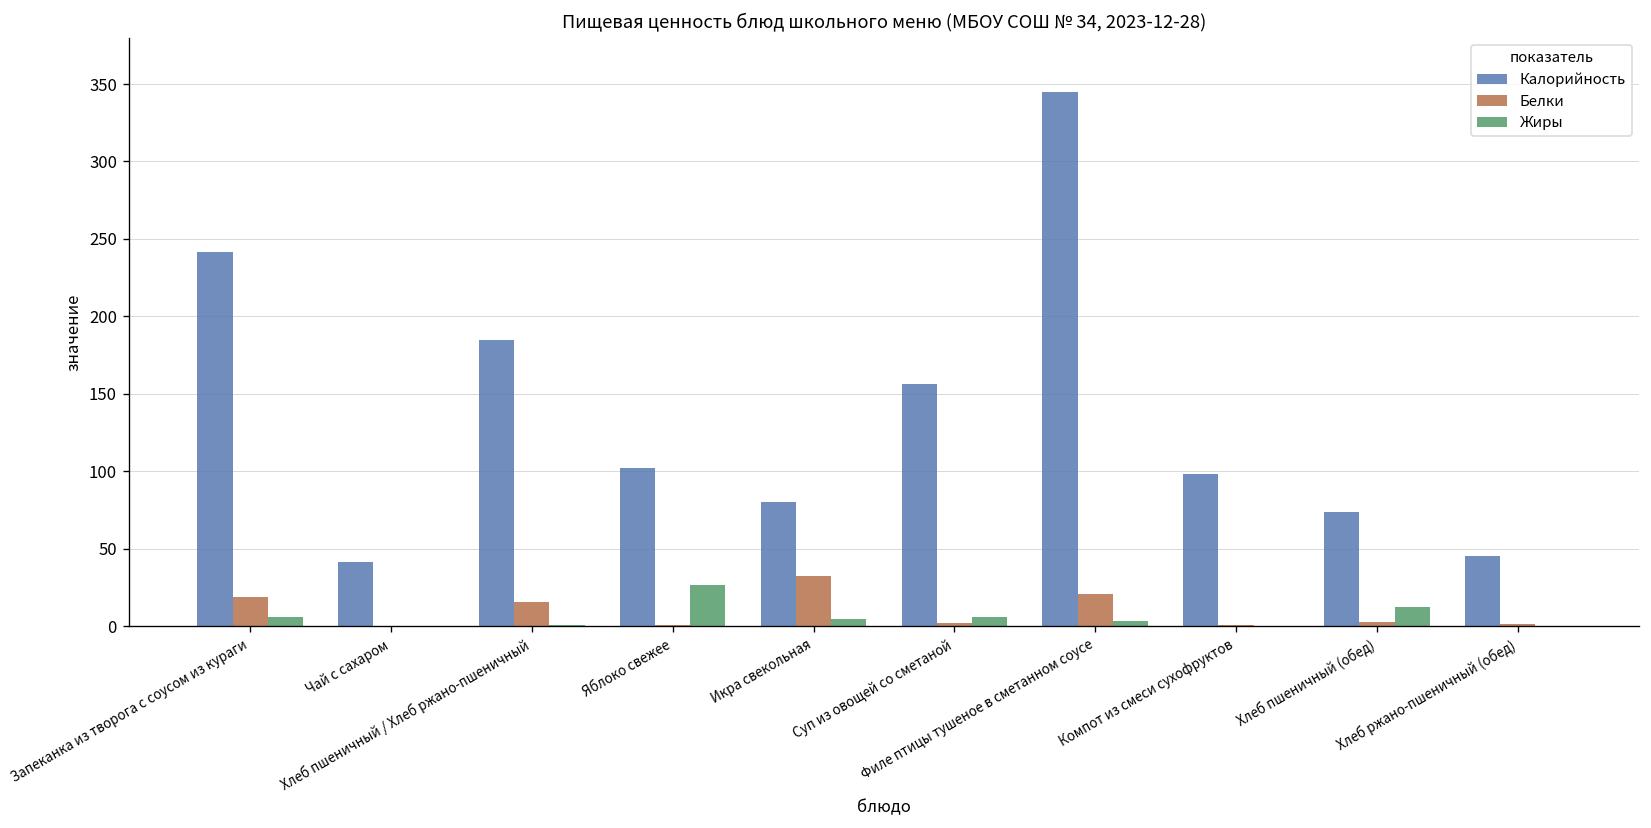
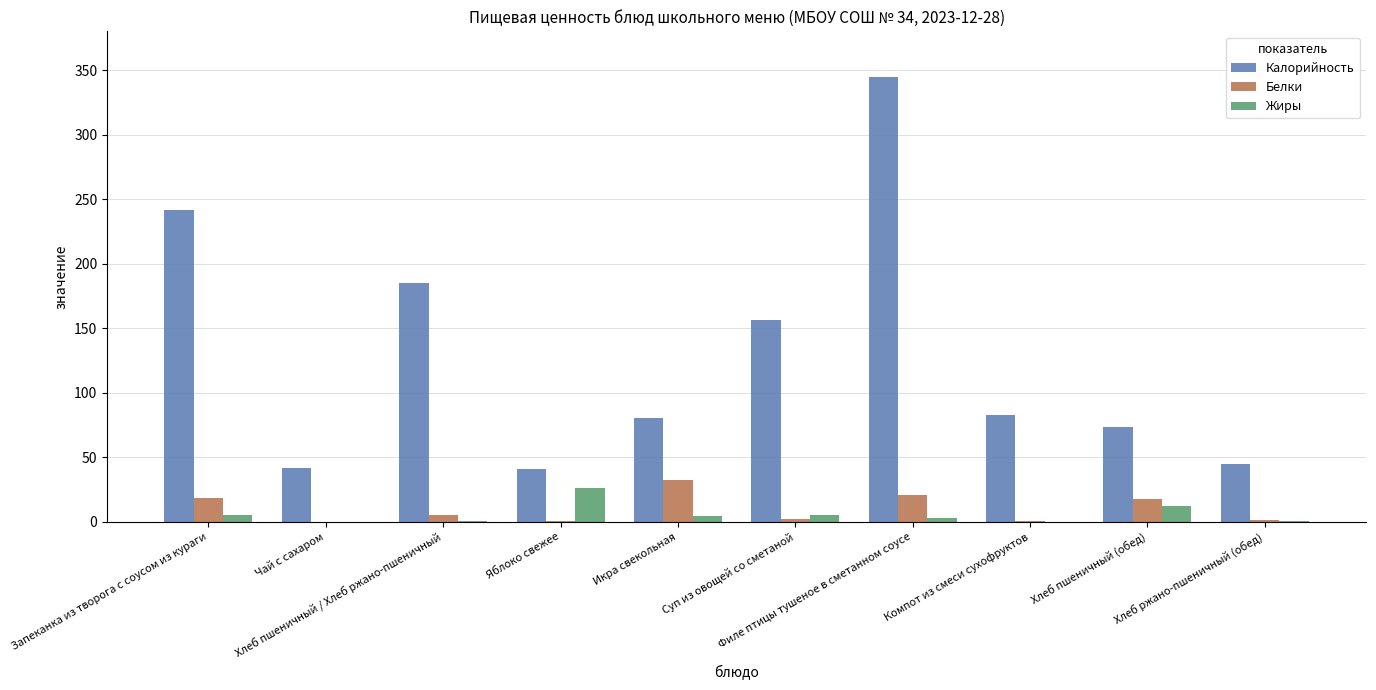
Белки, Хлеб пшеничный / Хлеб ржано-пшеничный: 16 -> 5
Калорийность, Яблоко свежее: 102 -> 41
Калорийность, Компот из смеси сухофруктов: 98 -> 83
Белки, Хлеб пшеничный (обед): 2 -> 17
